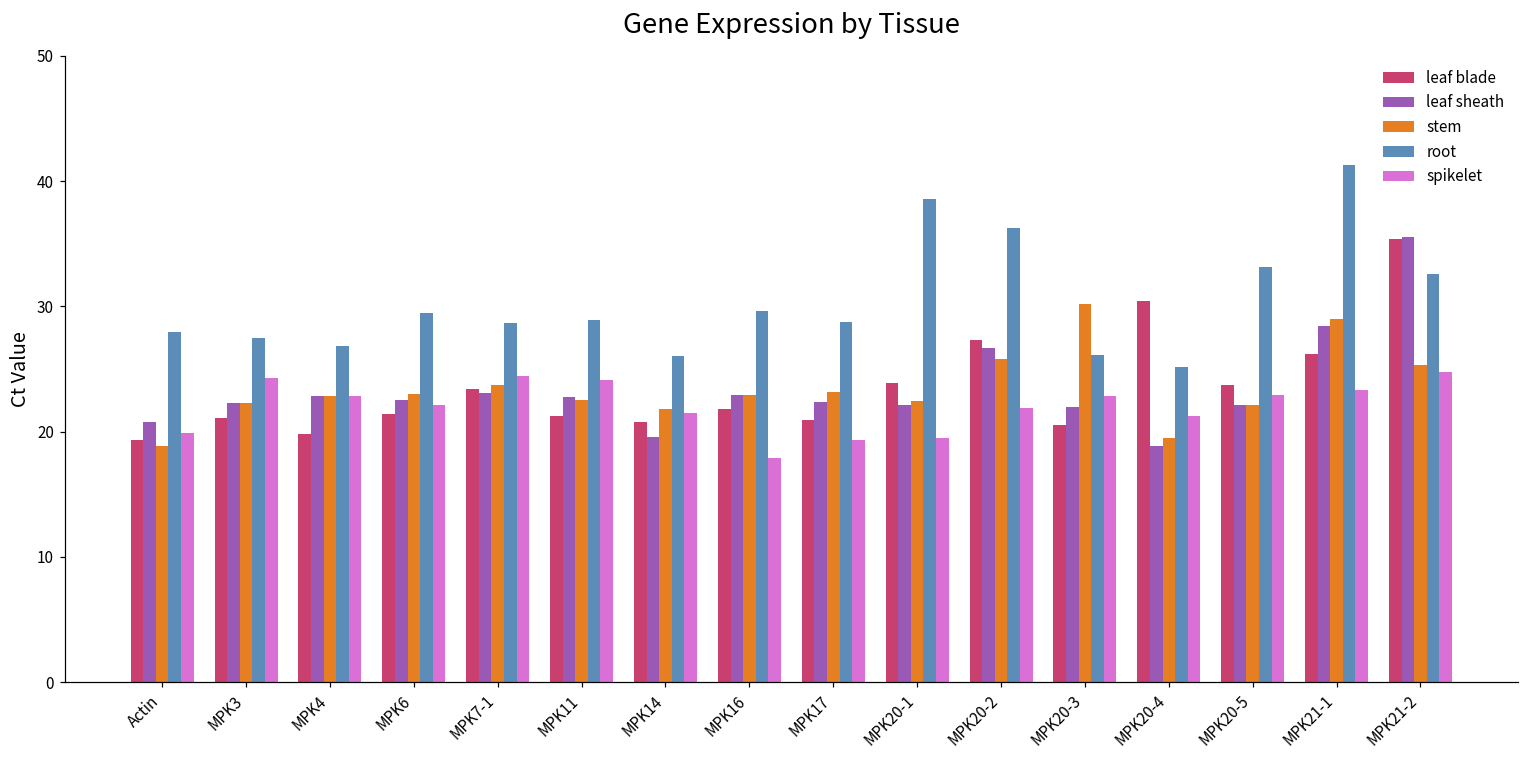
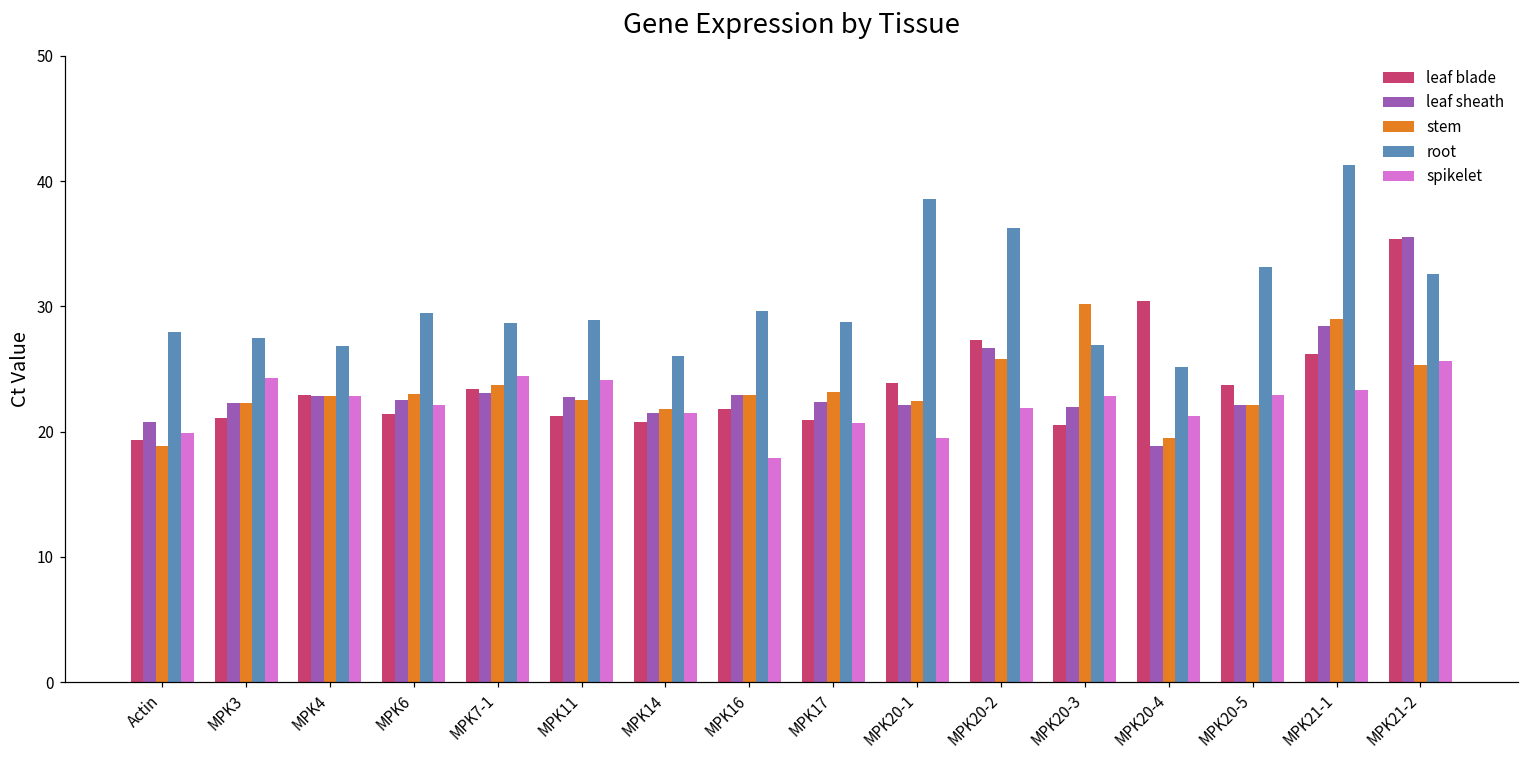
leaf blade, MPK4: 19.8 -> 22.9
leaf sheath, MPK14: 19.6 -> 21.5
spikelet, MPK17: 19.4 -> 20.7
root, MPK20-3: 26.2 -> 27.0
spikelet, MPK21-2: 24.7 -> 25.6
